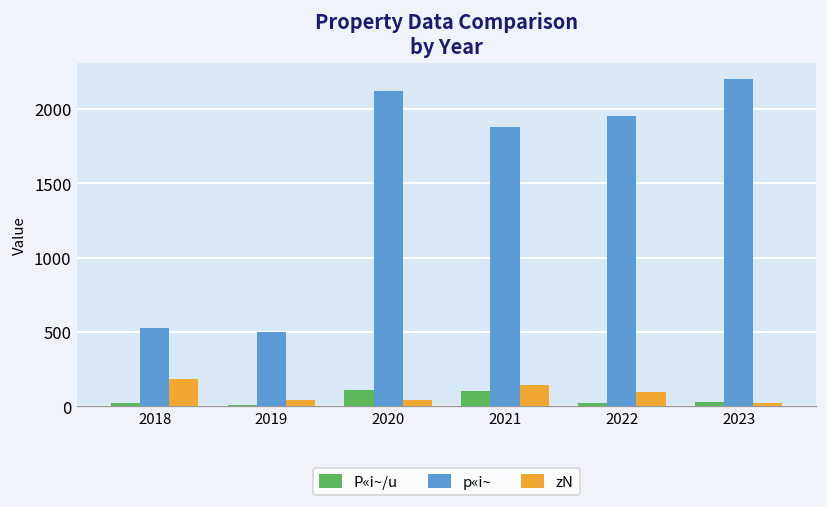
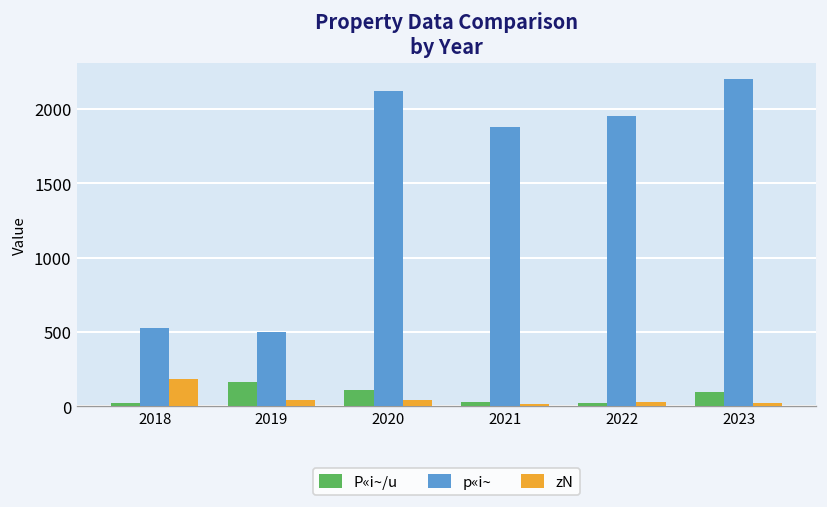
P«i~/u, 2019: 10 -> 170
P«i~/u, 2021: 100 -> 30
zN, 2021: 140 -> 20
zN, 2022: 100 -> 30
P«i~/u, 2023: 30 -> 100
